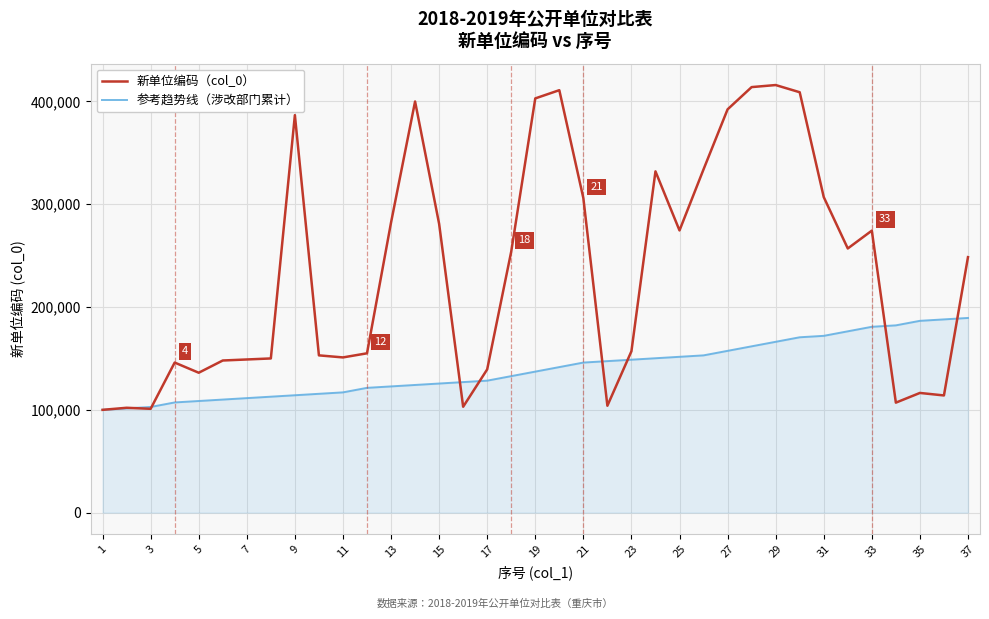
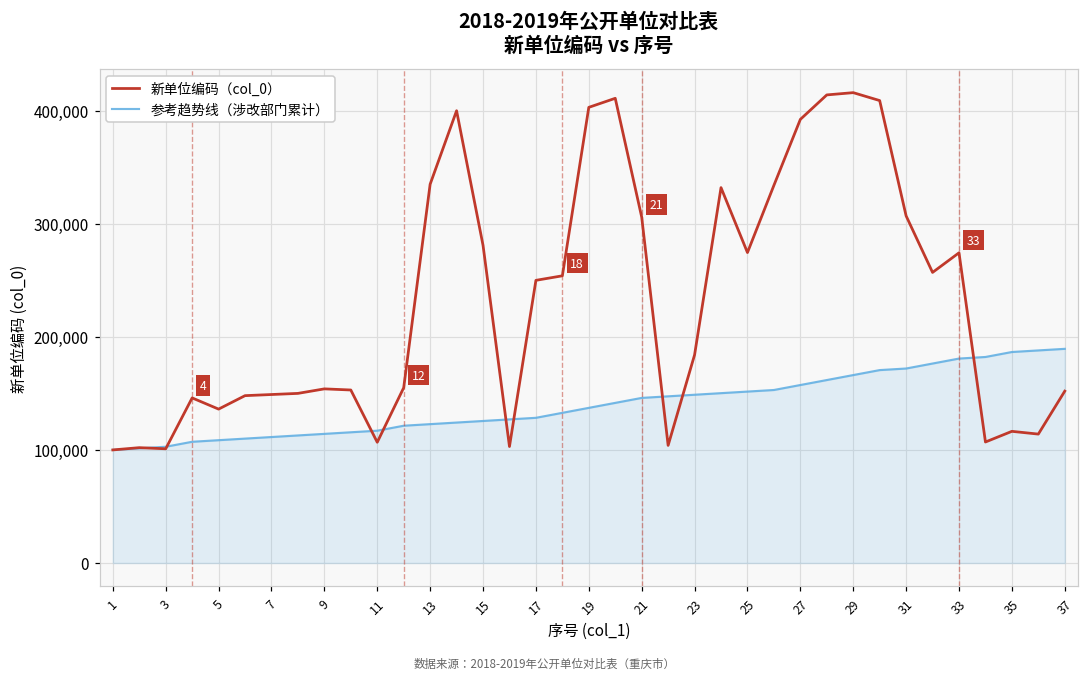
新单位编码（col_0）, 9: 387,000 -> 154,000
新单位编码（col_0）, 11: 151,000 -> 107,000
新单位编码（col_0）, 13: 282,000 -> 335,000
新单位编码（col_0）, 17: 139,000 -> 250,000
新单位编码（col_0）, 23: 157,000 -> 184,000
新单位编码（col_0）, 37: 249,000 -> 152,000
